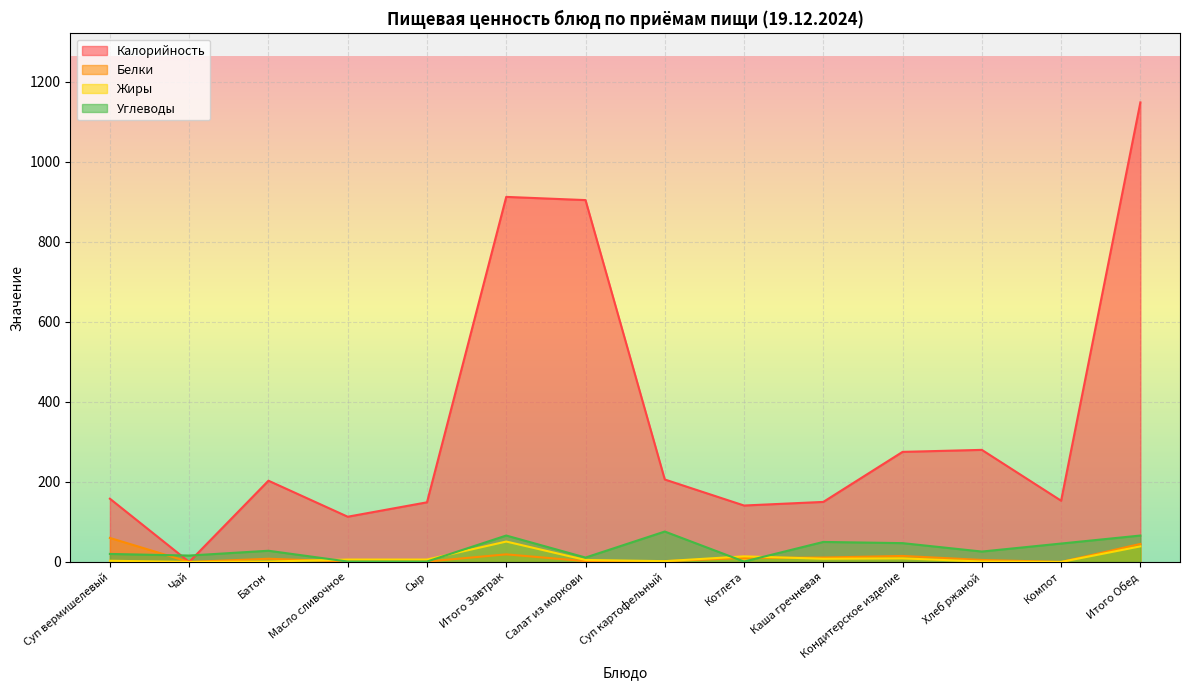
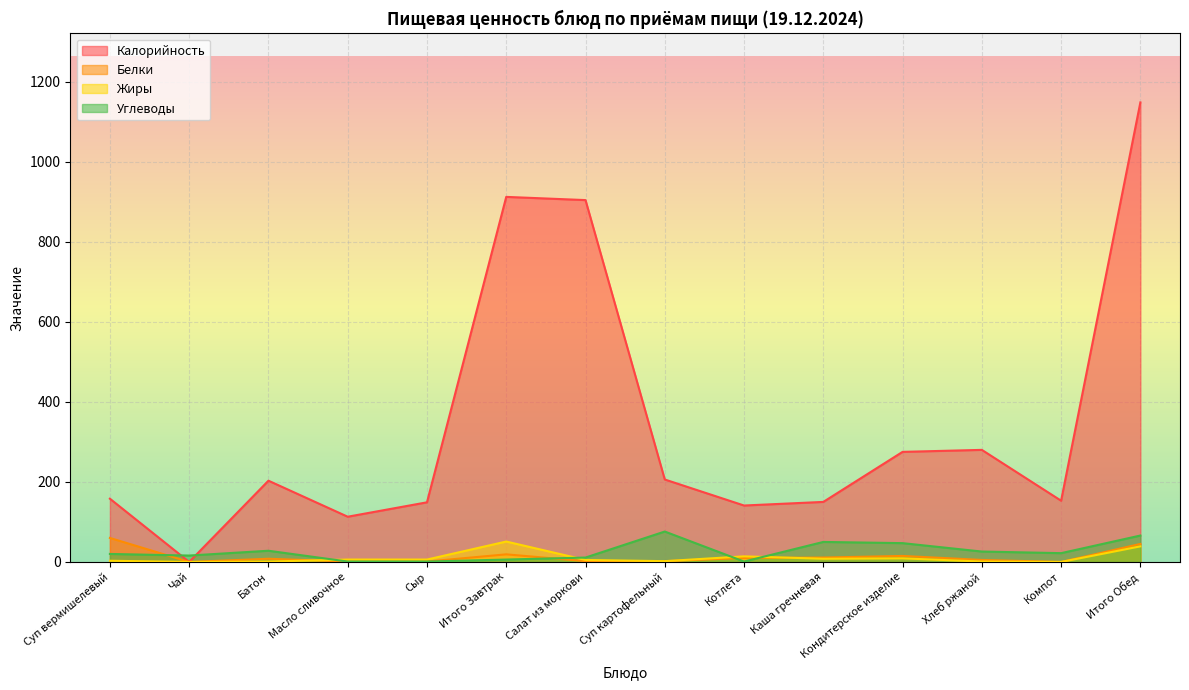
Углеводы, Итого Завтрак: 70 -> 10
Углеводы, Компот: 50 -> 20
